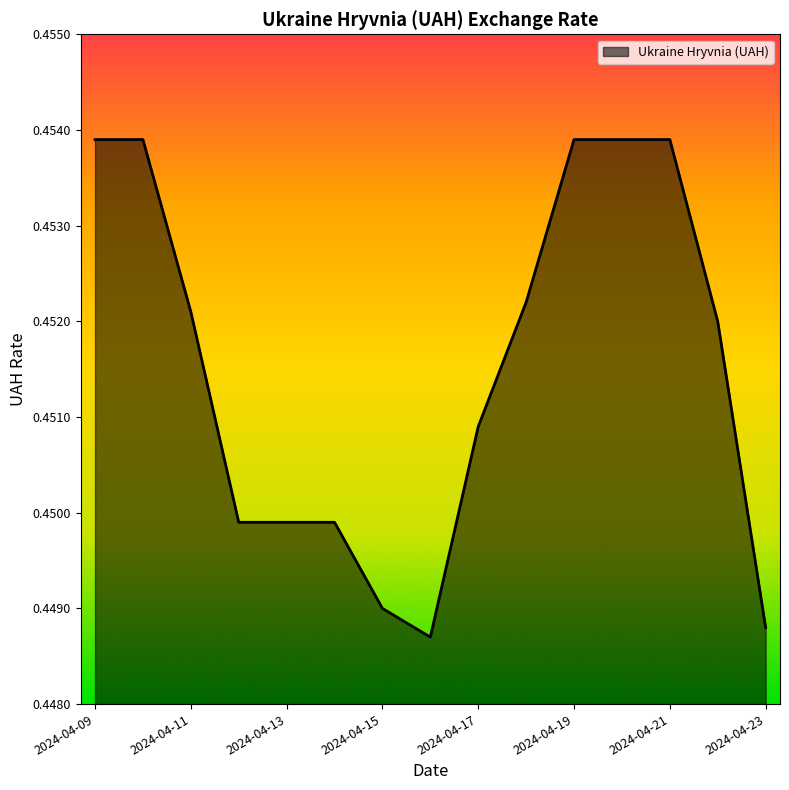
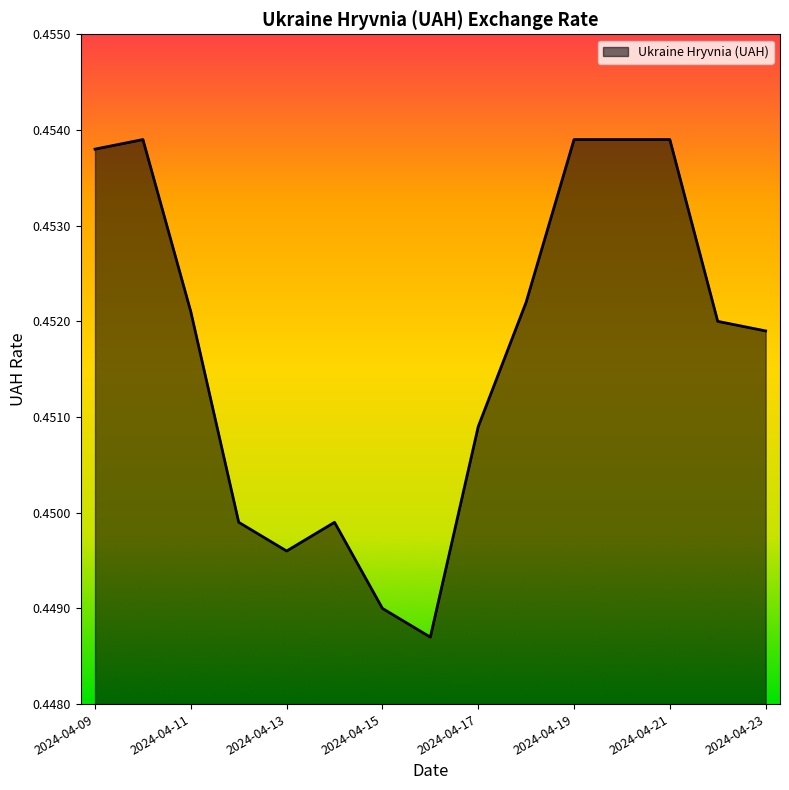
2024-04-09: 0.4539 -> 0.4538
2024-04-13: 0.4499 -> 0.4496
2024-04-23: 0.4488 -> 0.4519
